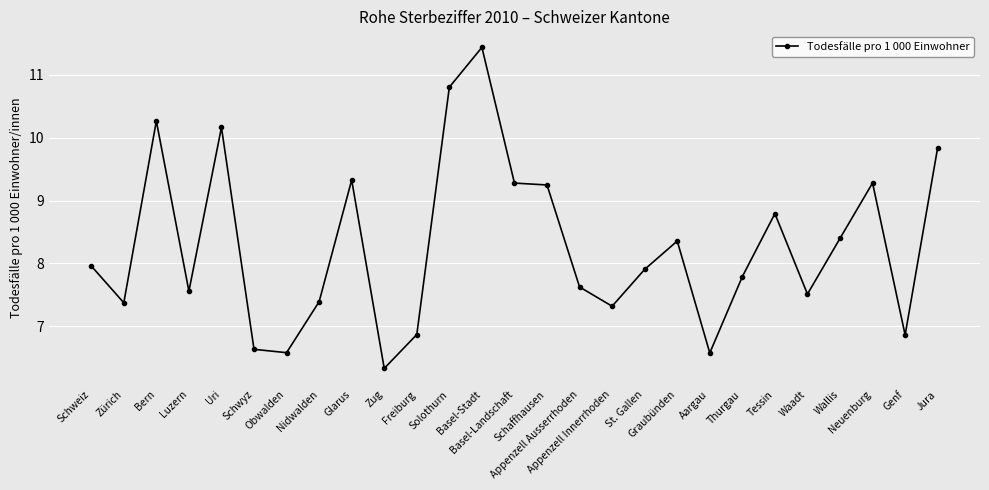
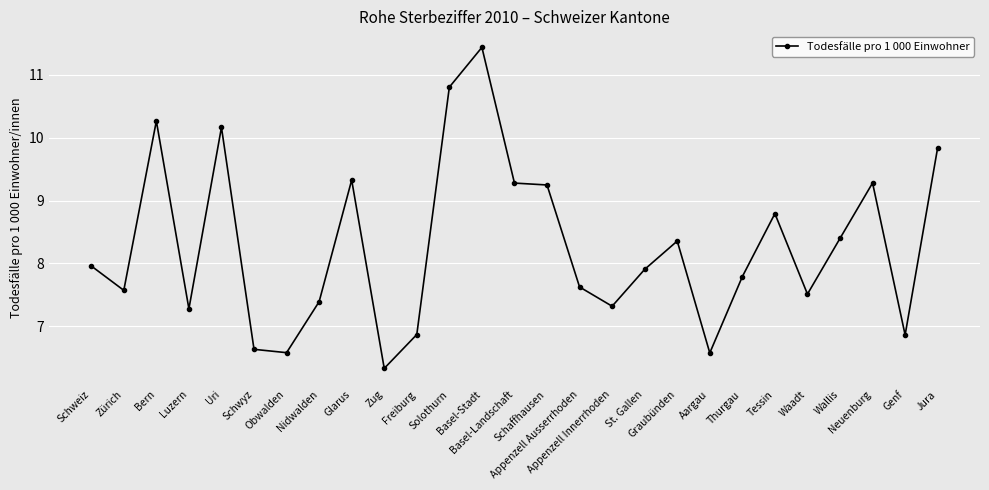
Zürich: 7.4 -> 7.6
Luzern: 7.6 -> 7.3
